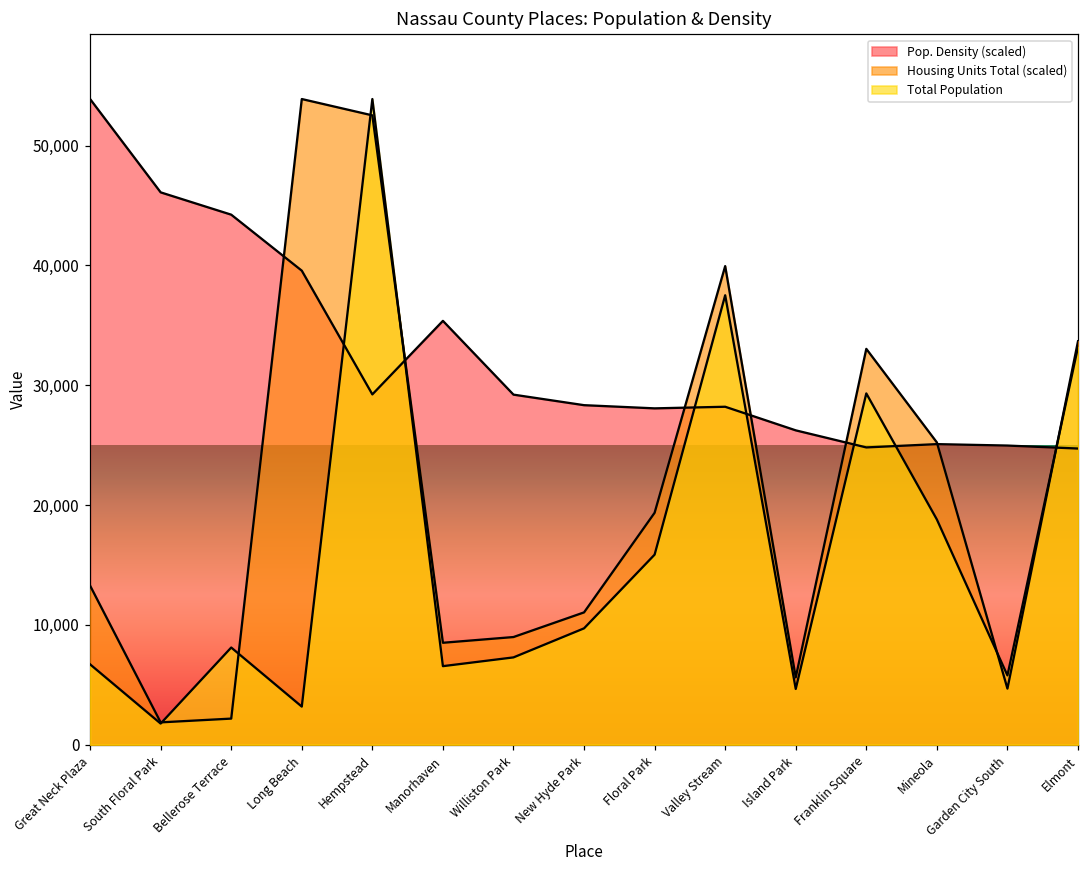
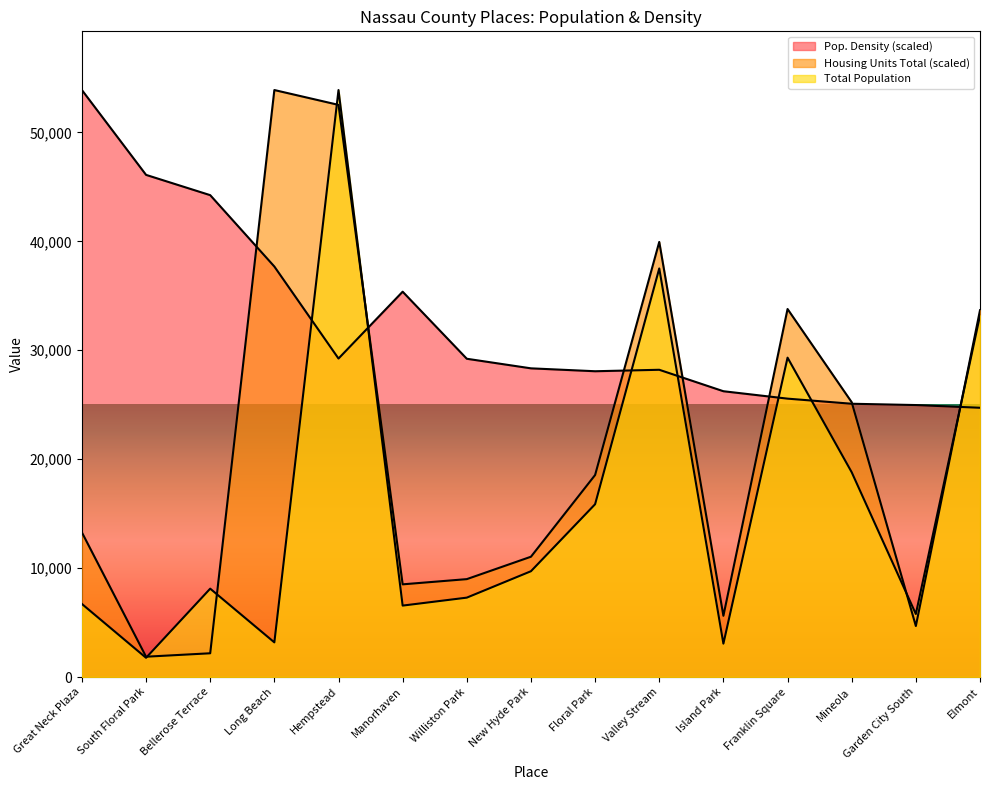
Pop. Density (scaled), Long Beach: 39,600 -> 37,700
Housing Units Total (scaled), Floral Park: 19,400 -> 18,500
Total Population, Island Park: 4,700 -> 3,100
Pop. Density (scaled), Franklin Square: 24,800 -> 25,600
Housing Units Total (scaled), Franklin Square: 33,000 -> 33,800
